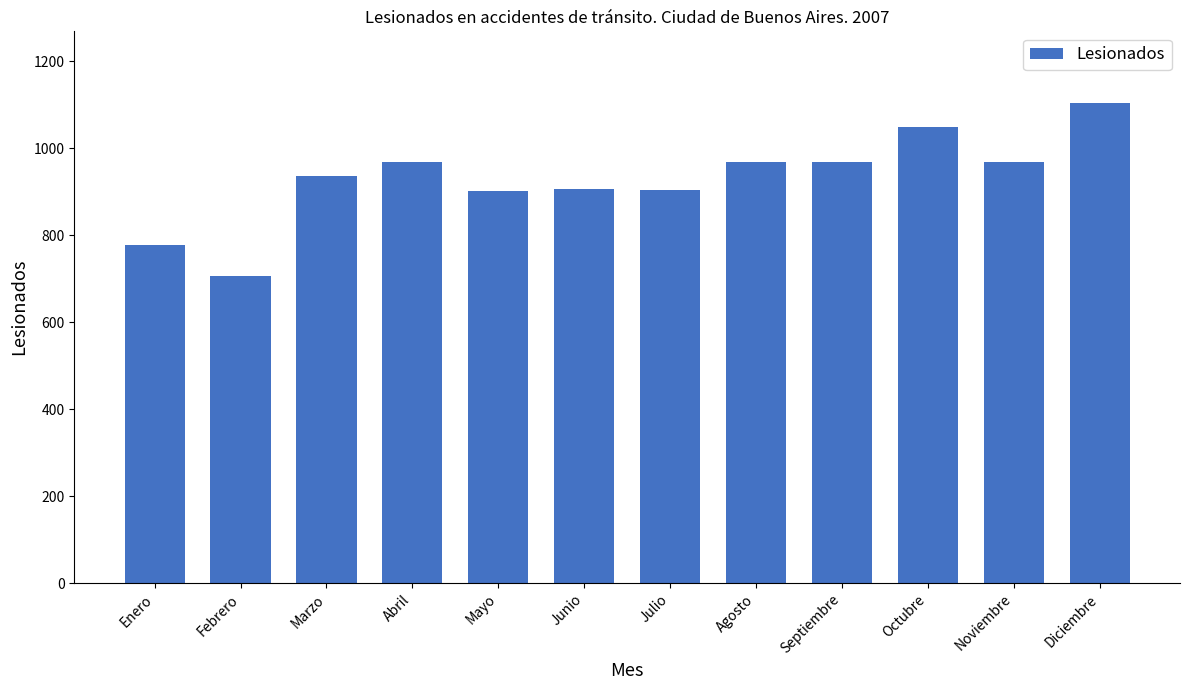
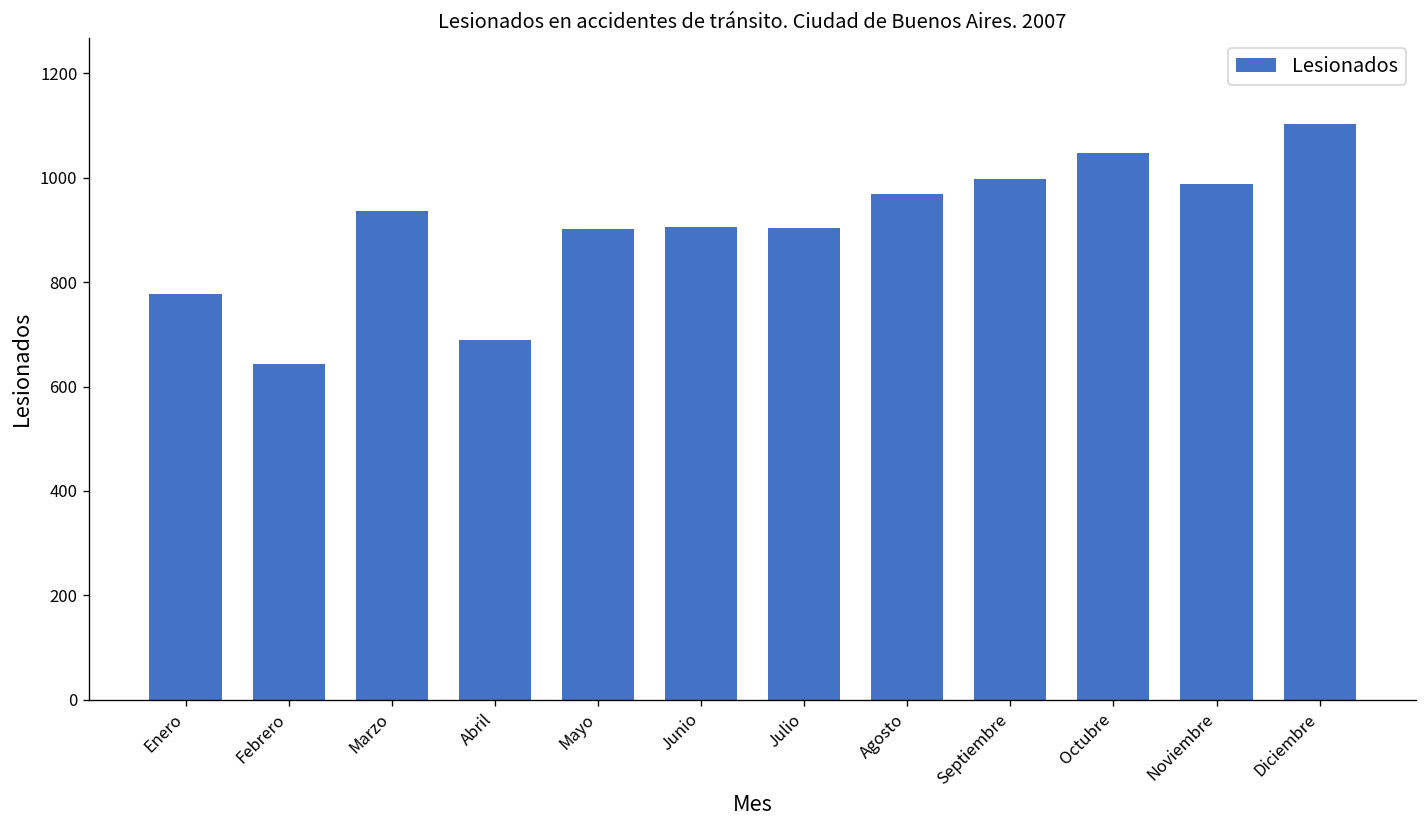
Febrero: 710 -> 640
Abril: 970 -> 690
Septiembre: 970 -> 1000
Noviembre: 970 -> 990
